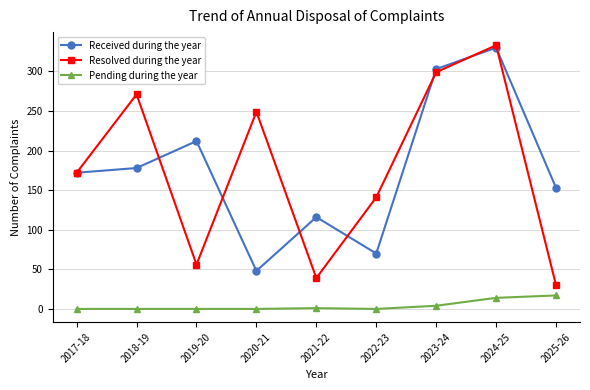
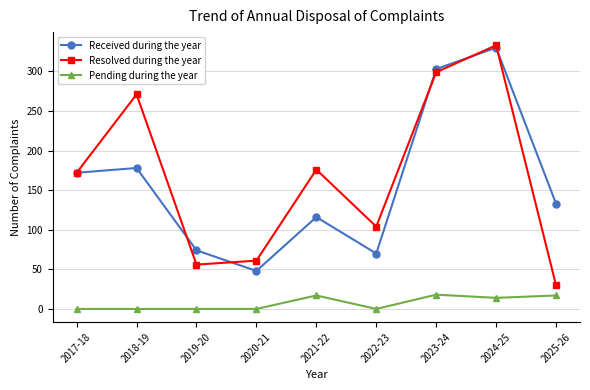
Received during the year, 2019-20: 210 -> 70
Resolved during the year, 2020-21: 250 -> 60
Resolved during the year, 2021-22: 40 -> 180
Pending during the year, 2021-22: 0 -> 20
Resolved during the year, 2022-23: 140 -> 100
Pending during the year, 2023-24: 0 -> 20
Received during the year, 2025-26: 150 -> 130
